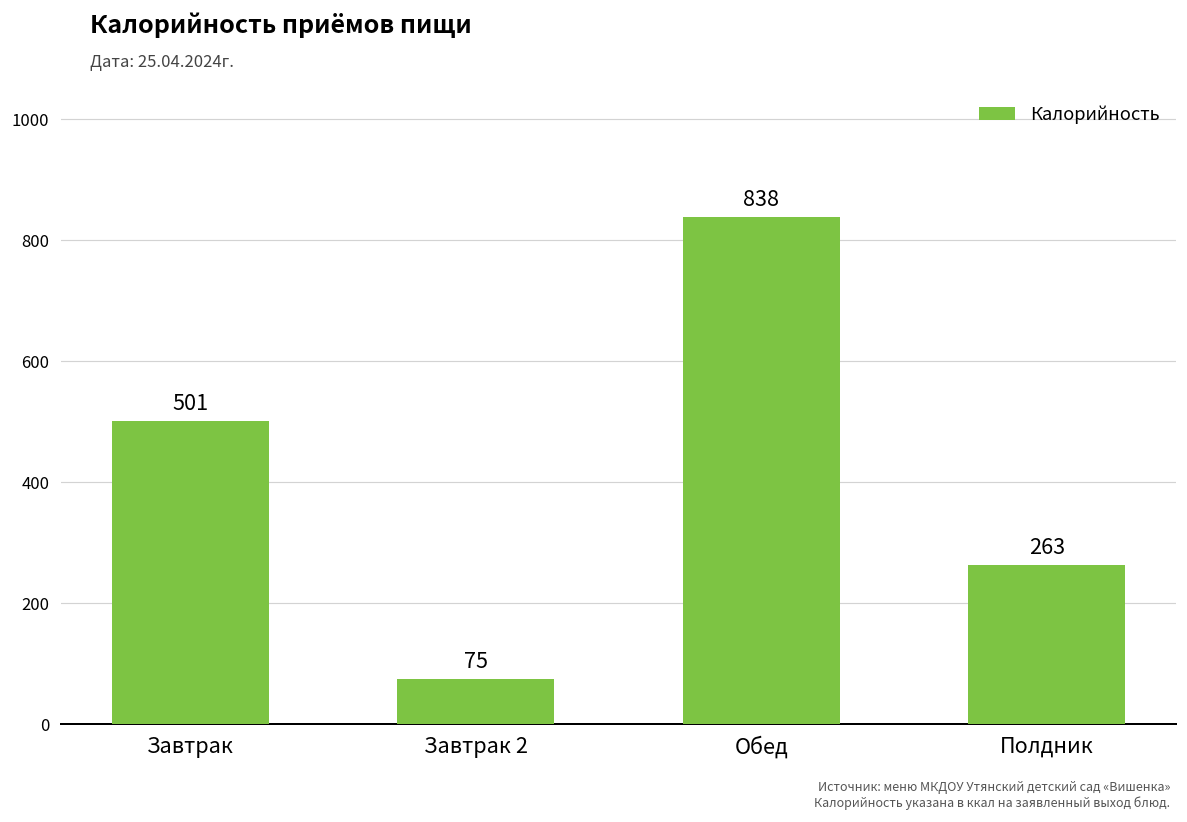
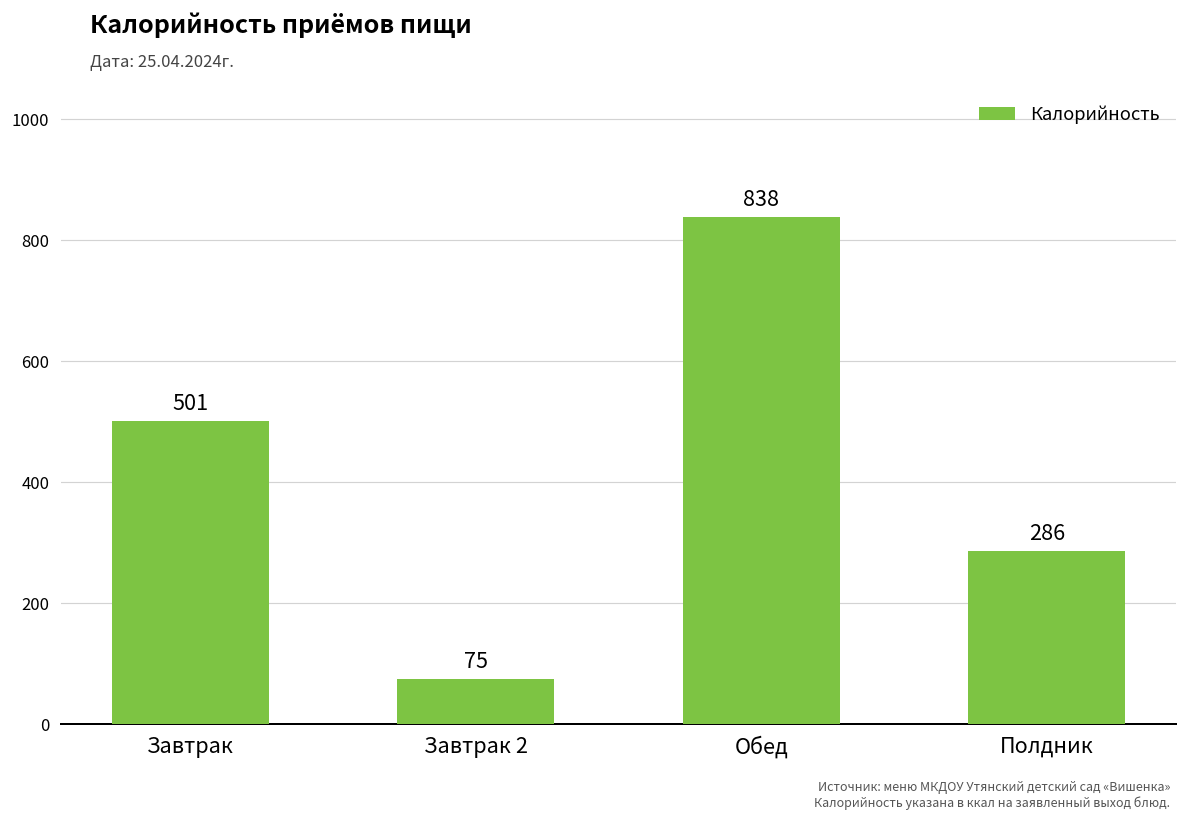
Полдник: 263 -> 286
